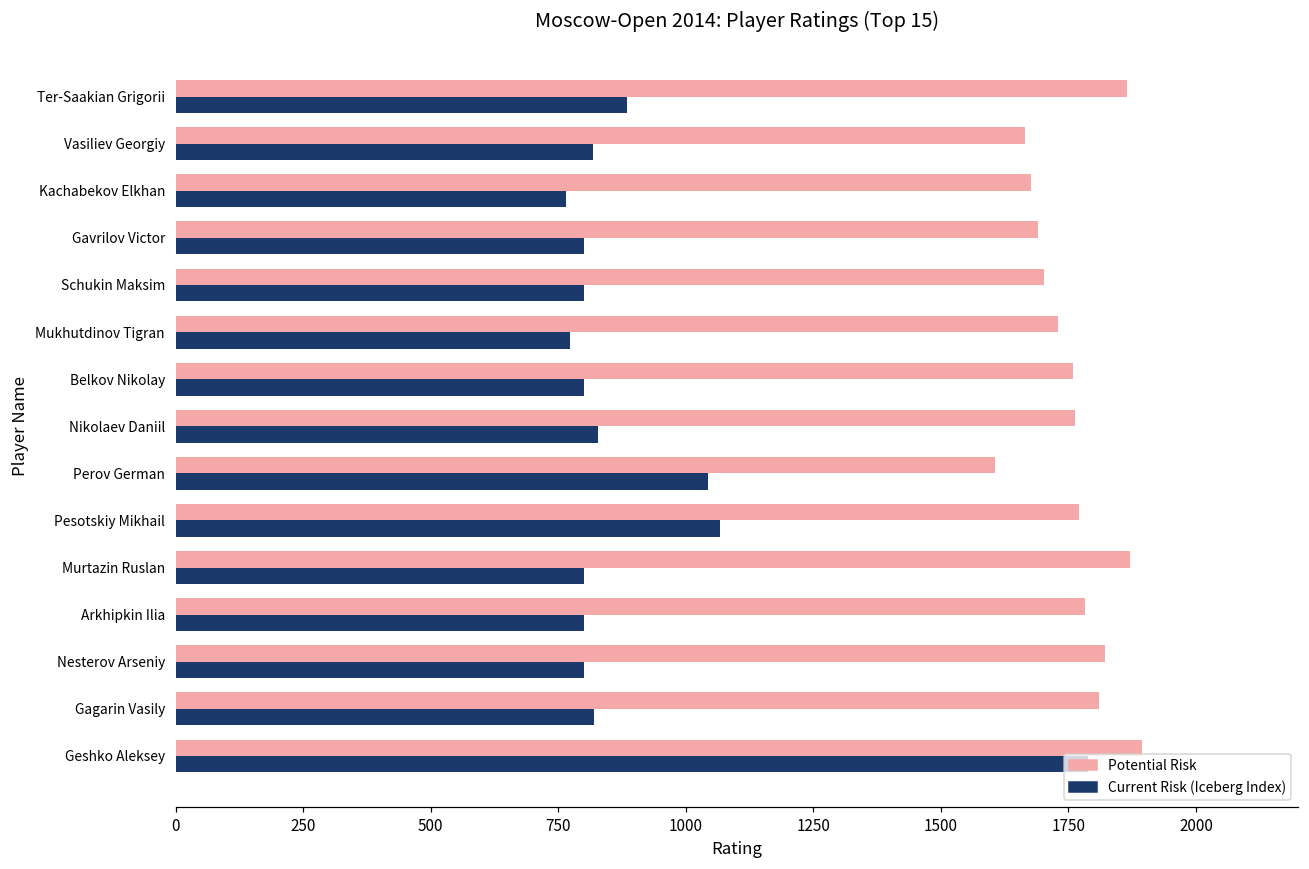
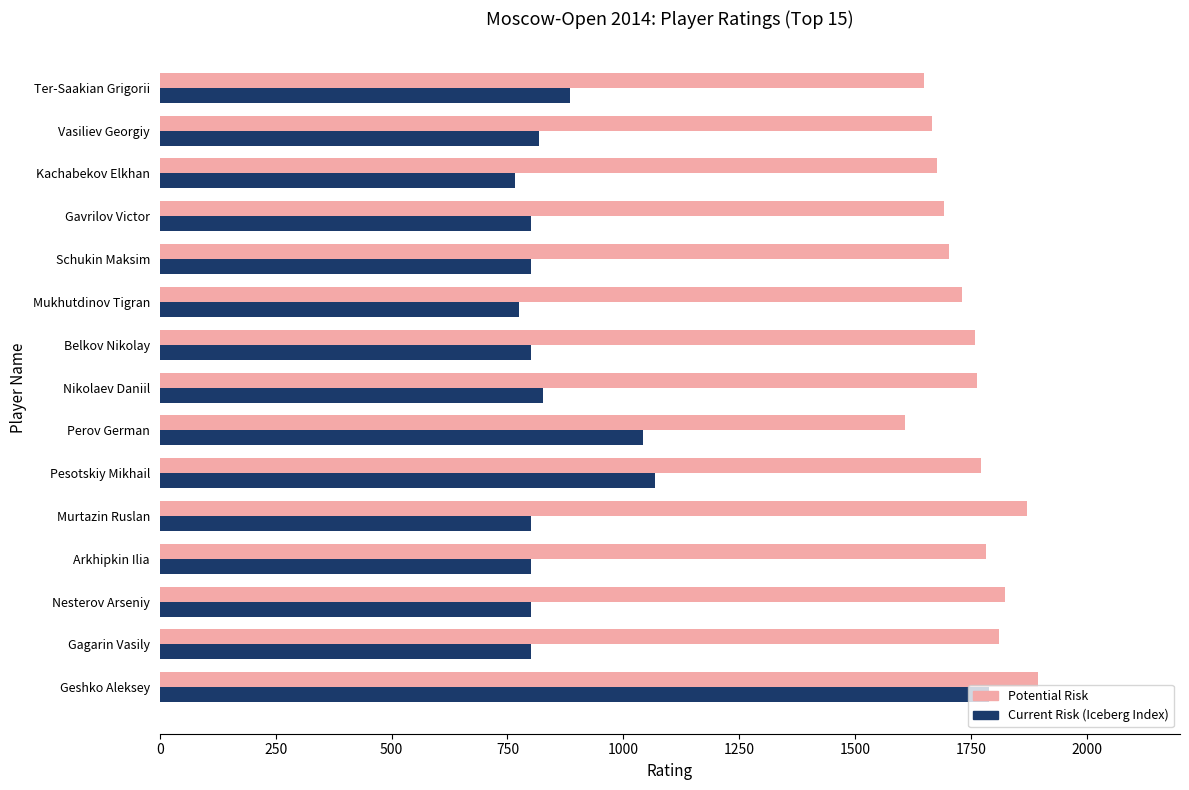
Potential Risk, Ter-Saakian Grigorii: 1870 -> 1650
Current Risk (Iceberg Index), Gagarin Vasily: 820 -> 800
